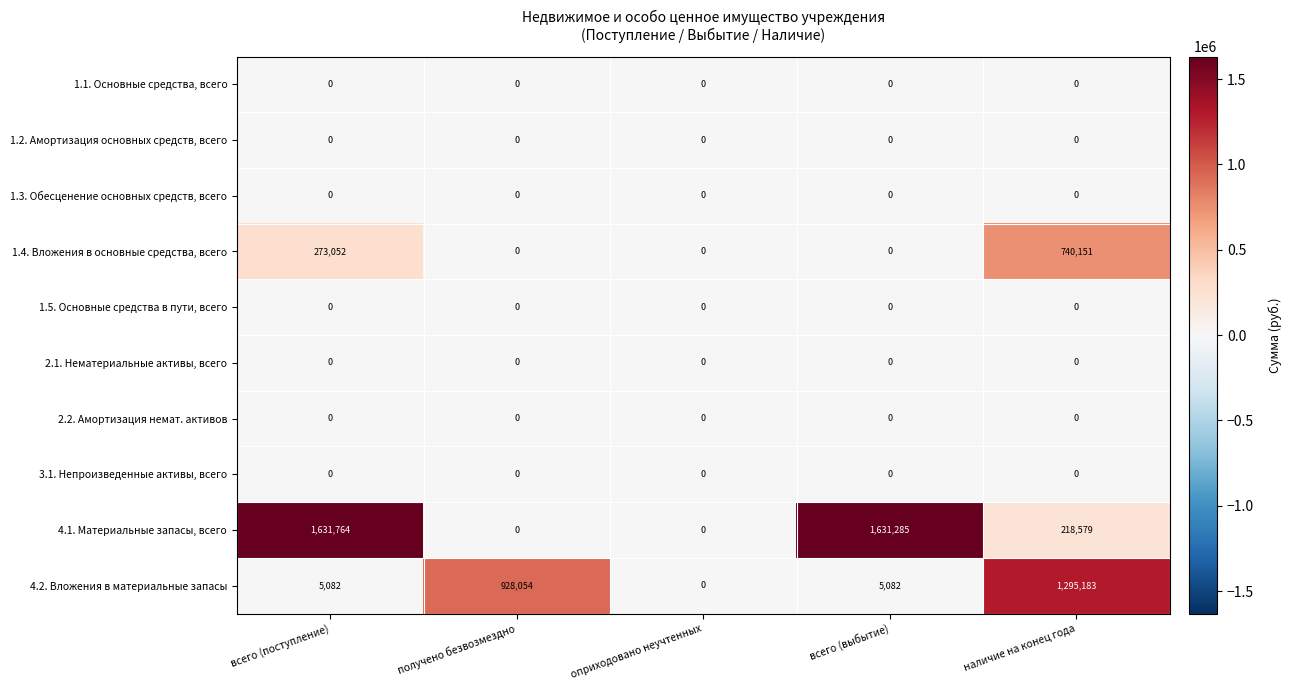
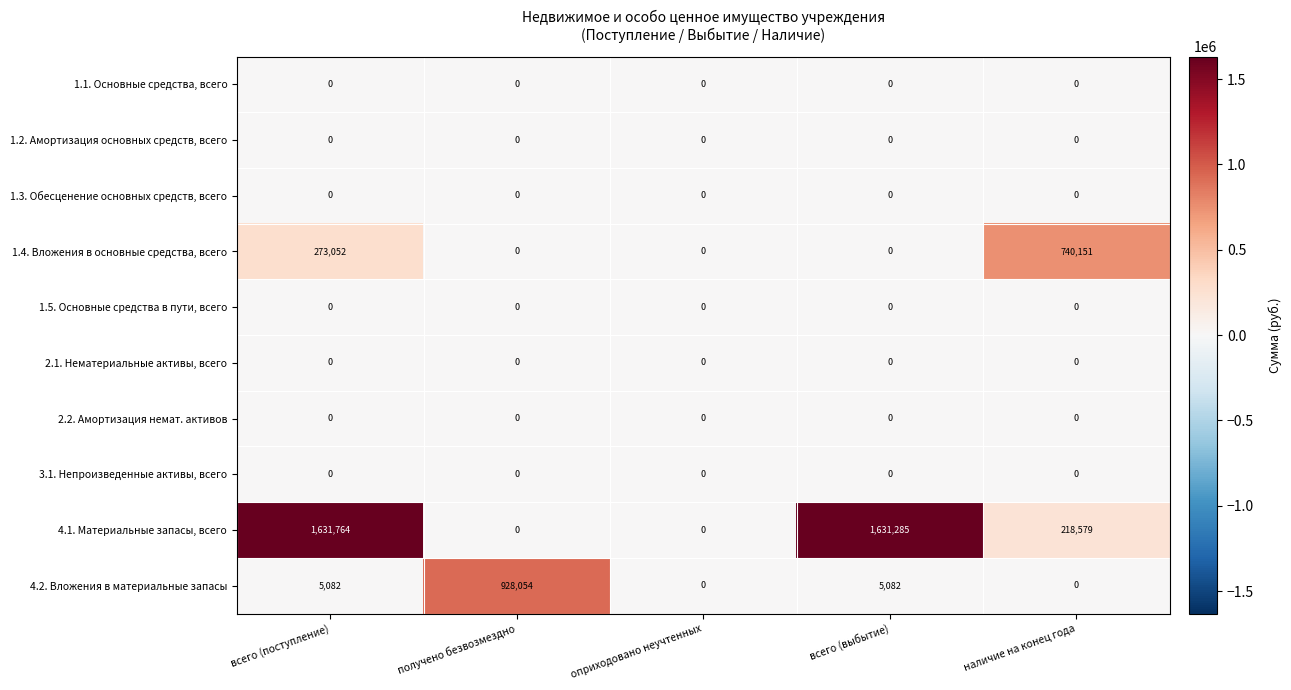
4.2. Вложения в материальные запасы, наличие на конец года: 1,295,183 -> 0
